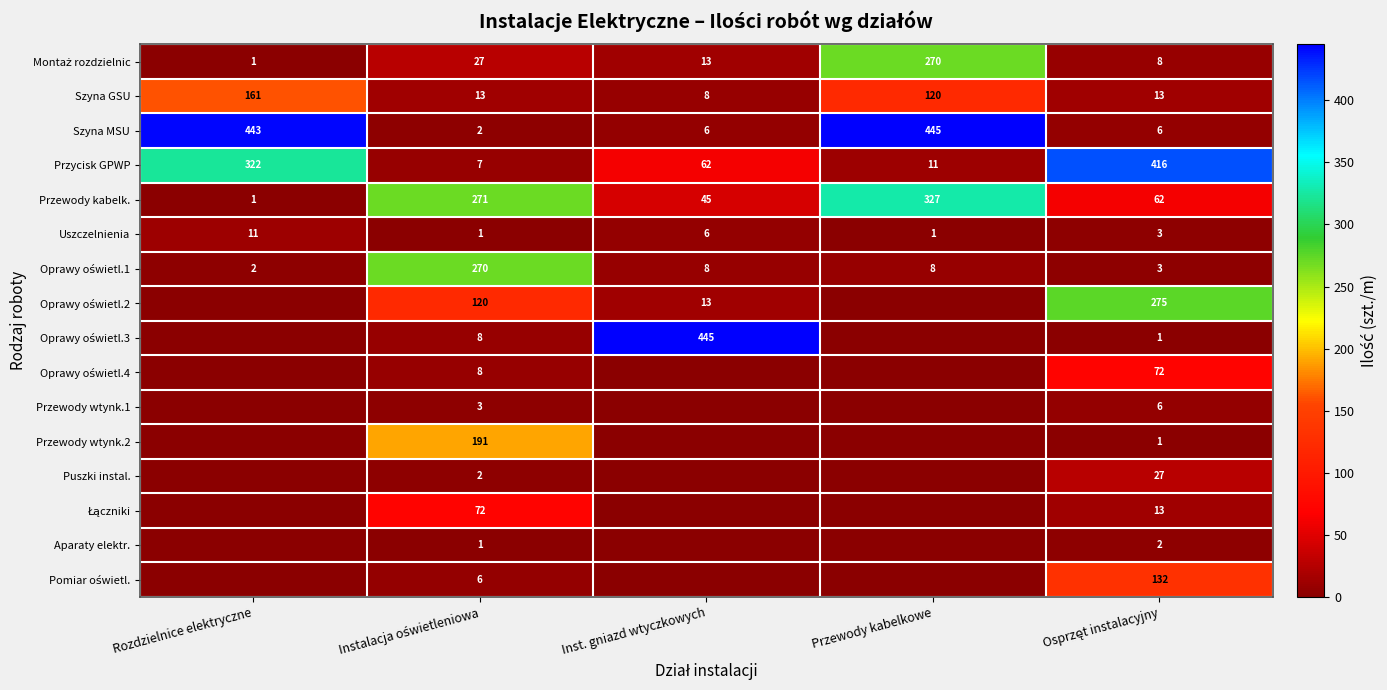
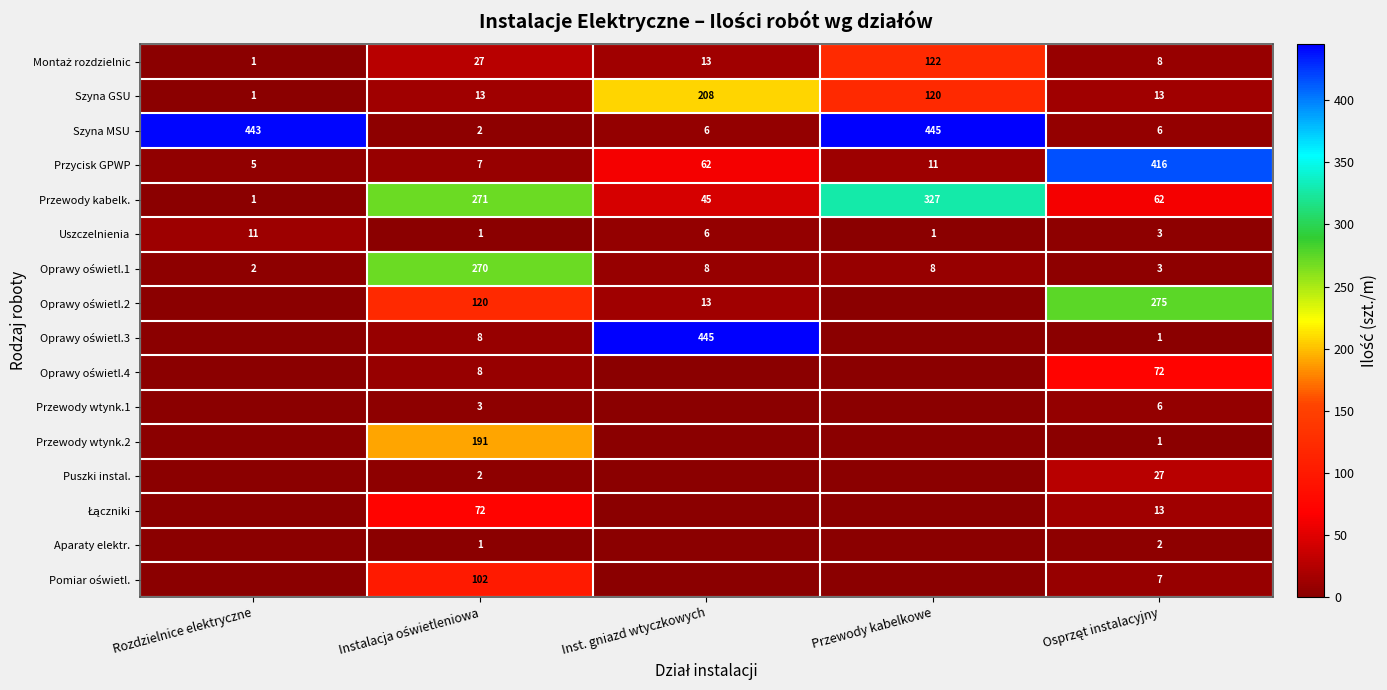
Montaż rozdzielnic, Przewody kabelkowe: 270 -> 122
Szyna GSU, Rozdzielnice elektryczne: 161 -> 1
Szyna GSU, Inst. gniazd wtyczkowych: 8 -> 208
Przycisk GPWP, Rozdzielnice elektryczne: 322 -> 5
Pomiar oświetl., Instalacja oświetleniowa: 6 -> 102
Pomiar oświetl., Osprzęt instalacyjny: 132 -> 7
